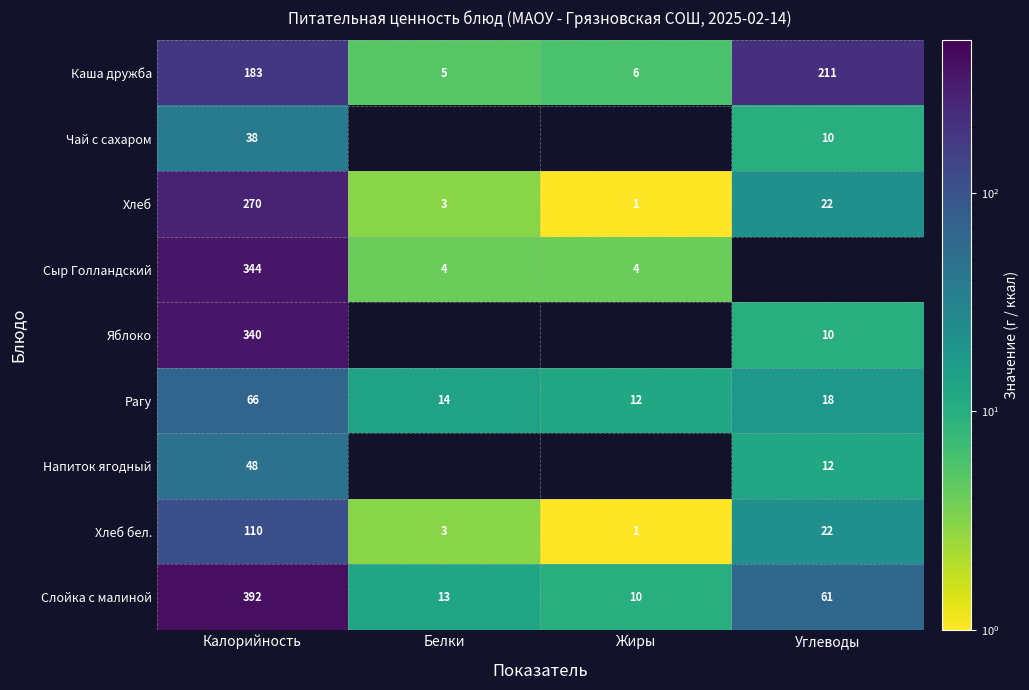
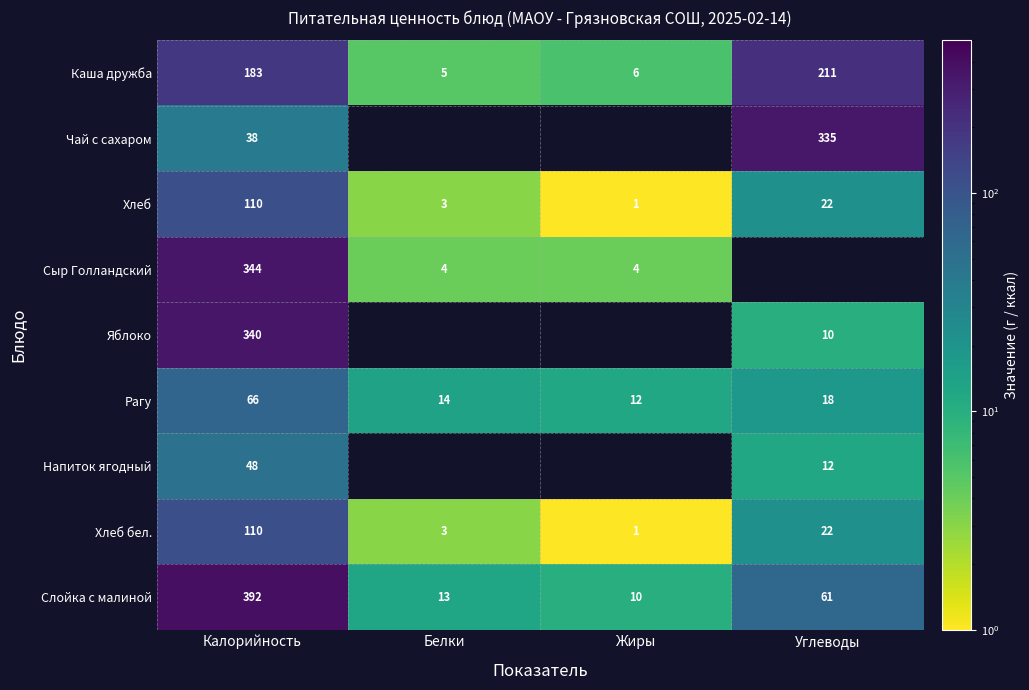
Чай с сахаром, Углеводы: 10 -> 335
Хлеб, Калорийность: 270 -> 110
